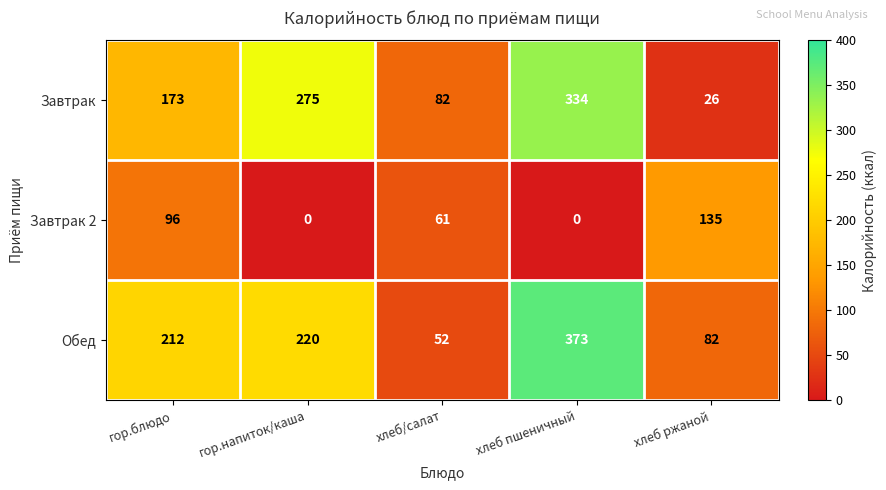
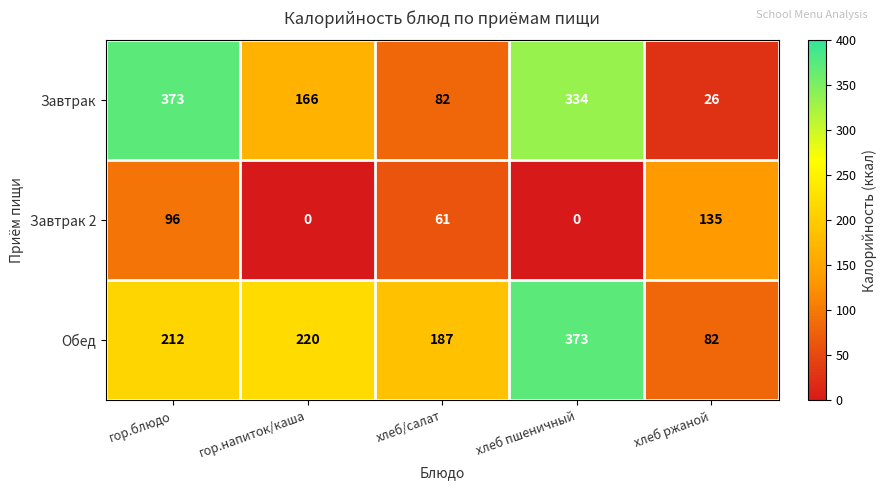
Завтрак, гор.блюдо: 173 -> 373
Завтрак, гор.напиток/каша: 275 -> 166
Обед, хлеб/салат: 52 -> 187
